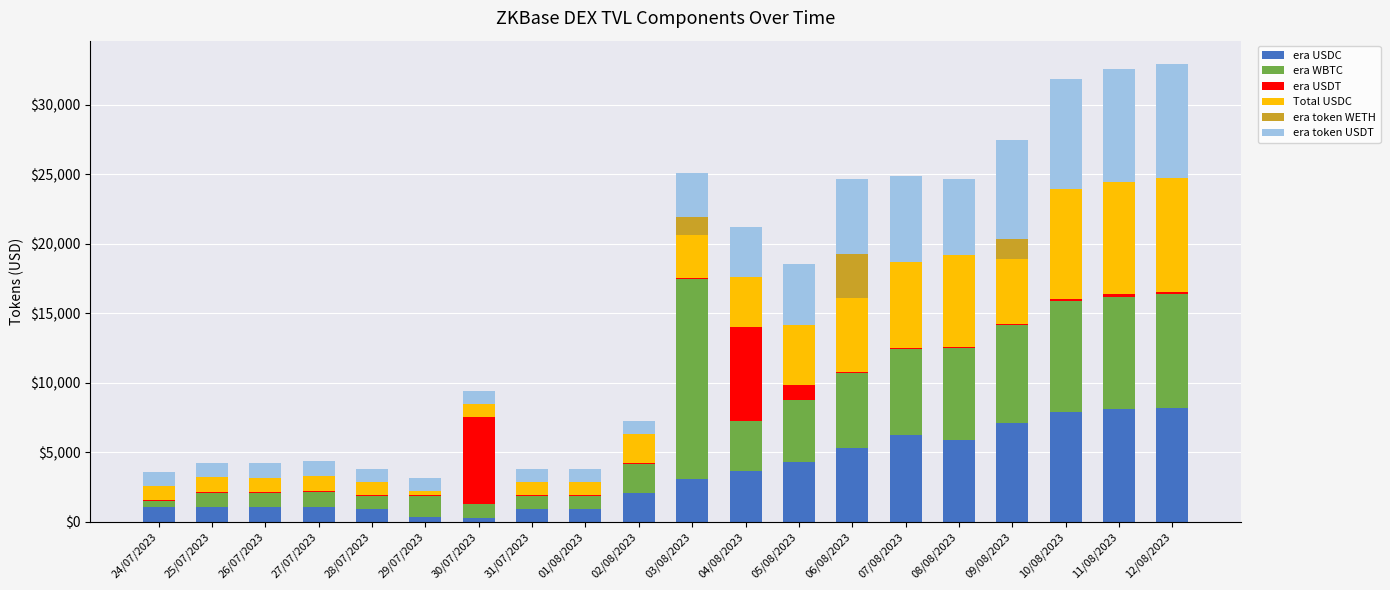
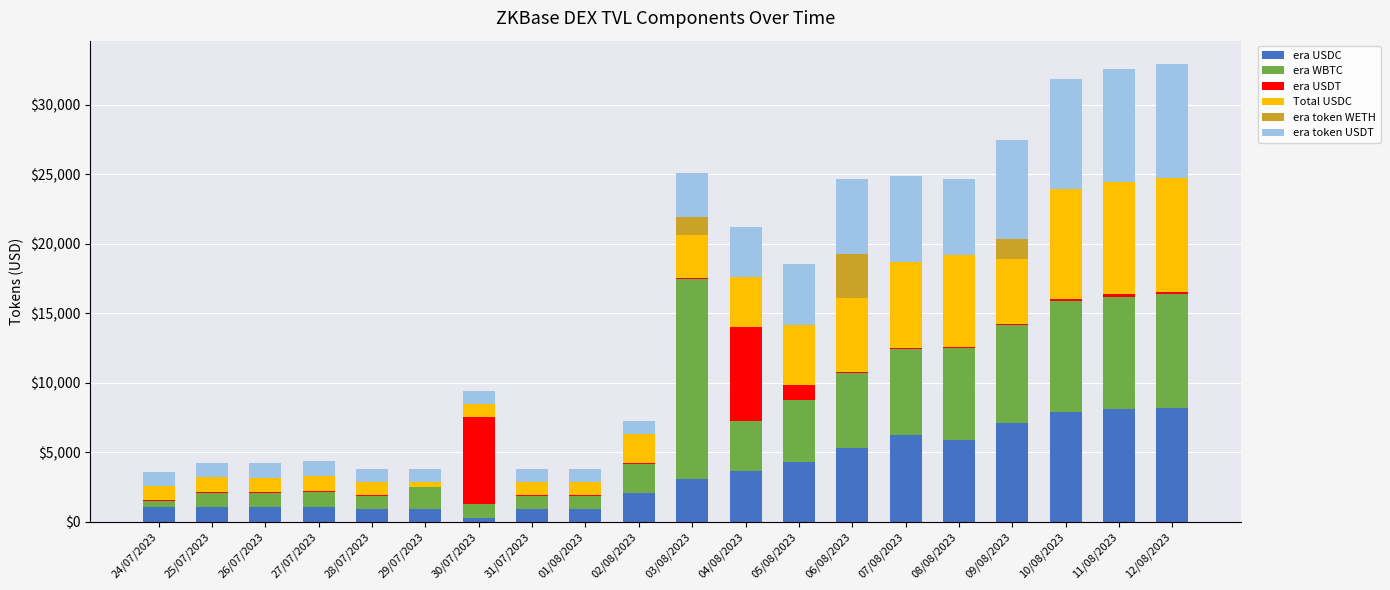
era USDC, 29/07/2023: $300 -> $900
